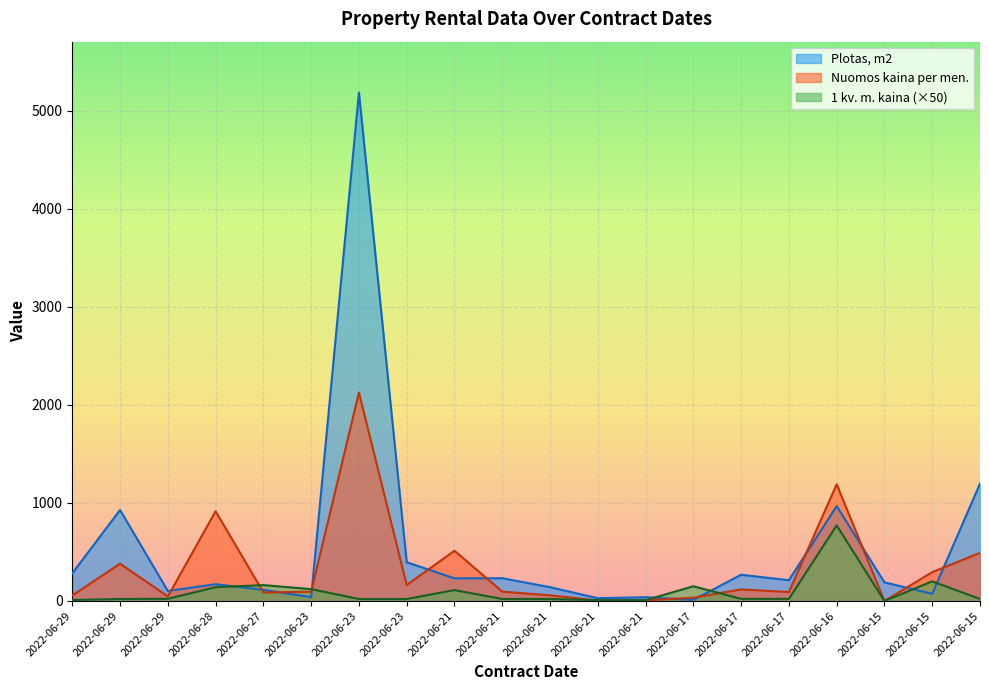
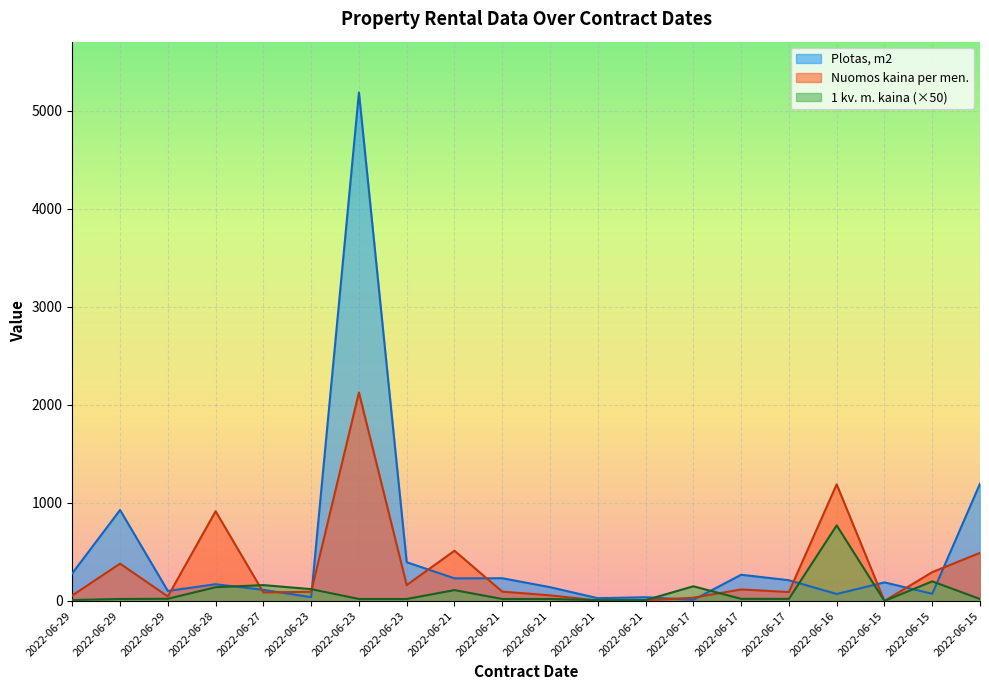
Plotas, m2, 2022-06-16: 1000 -> 100
